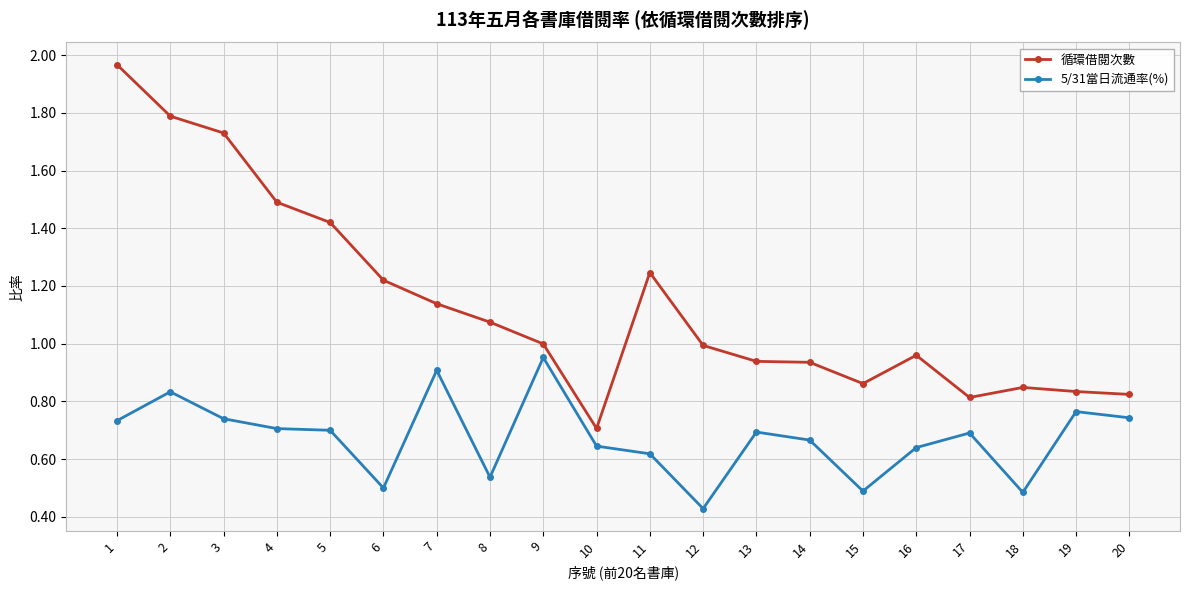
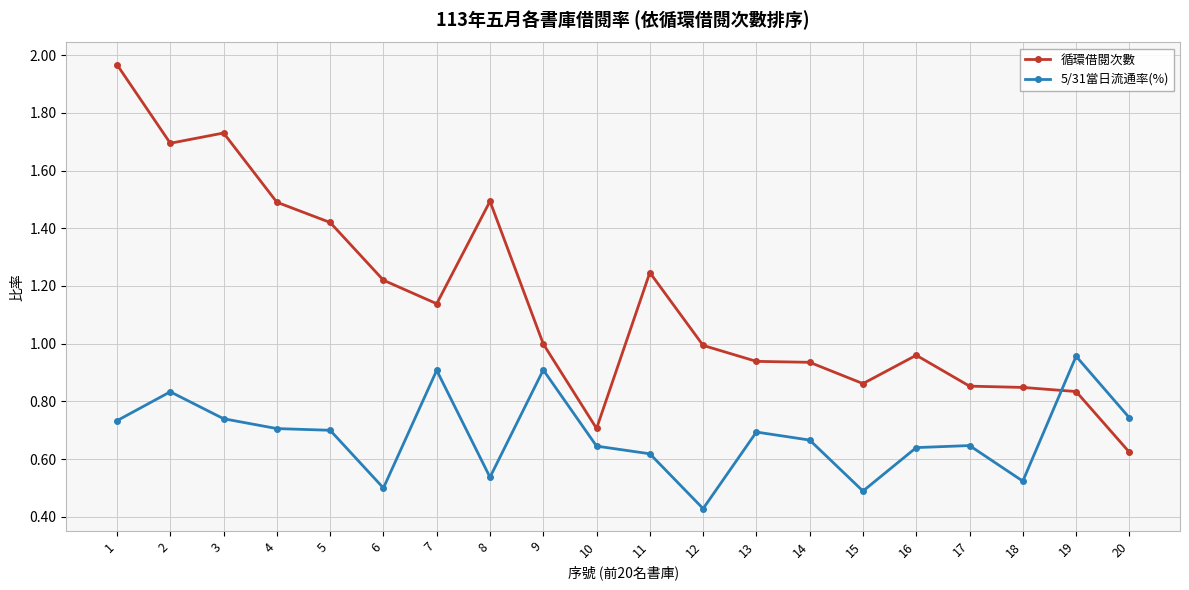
循環借閱次數, 2: 1.79 -> 1.69
循環借閱次數, 8: 1.07 -> 1.49
5/31當日流通率(%), 9: 0.95 -> 0.91
循環借閱次數, 17: 0.81 -> 0.85
5/31當日流通率(%), 17: 0.69 -> 0.65
5/31當日流通率(%), 18: 0.48 -> 0.52
5/31當日流通率(%), 19: 0.76 -> 0.96
循環借閱次數, 20: 0.82 -> 0.62
